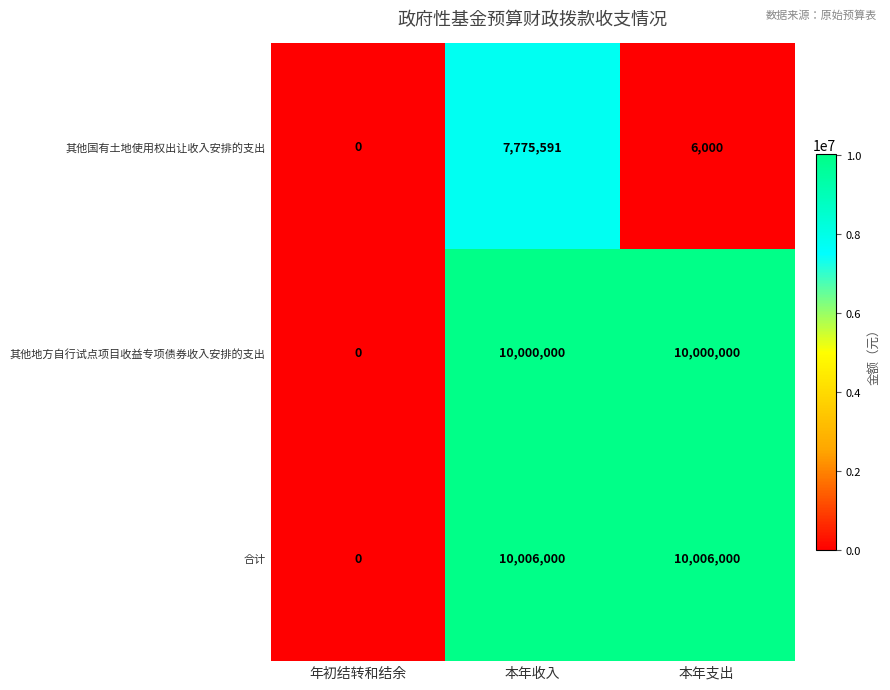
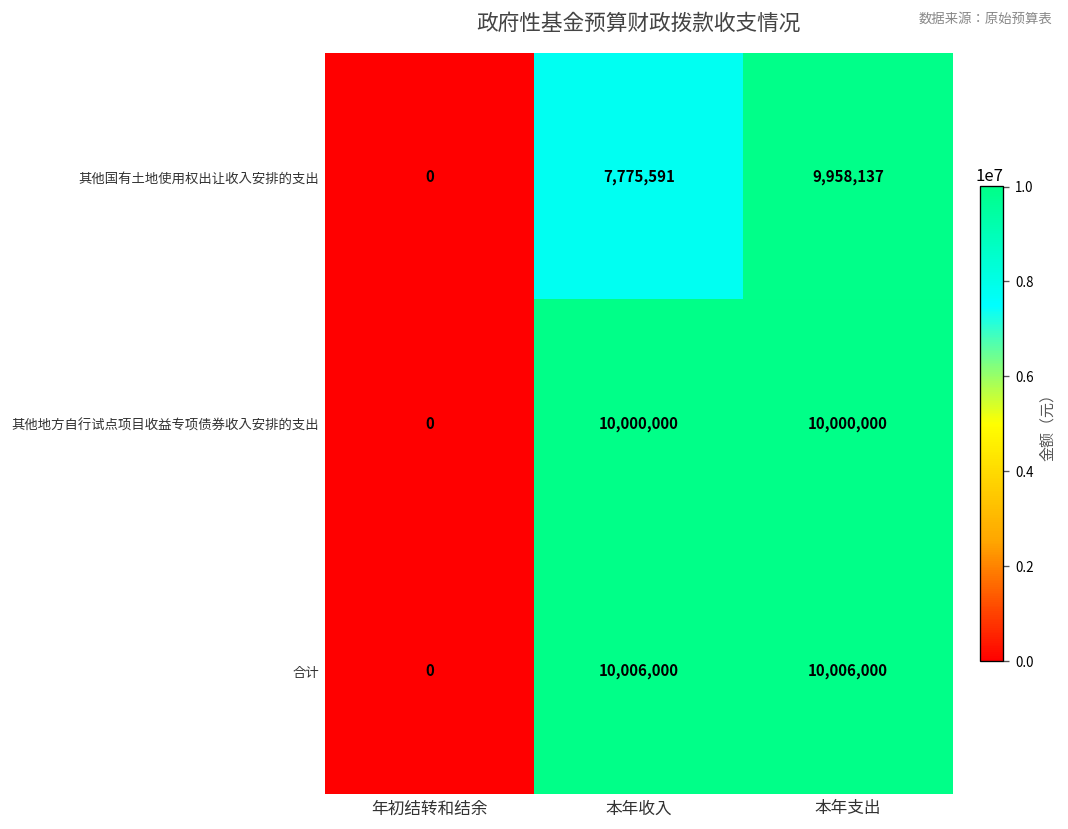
其他国有土地使用权出让收入安排的支出, 本年支出: 6,000 -> 9,958,137
